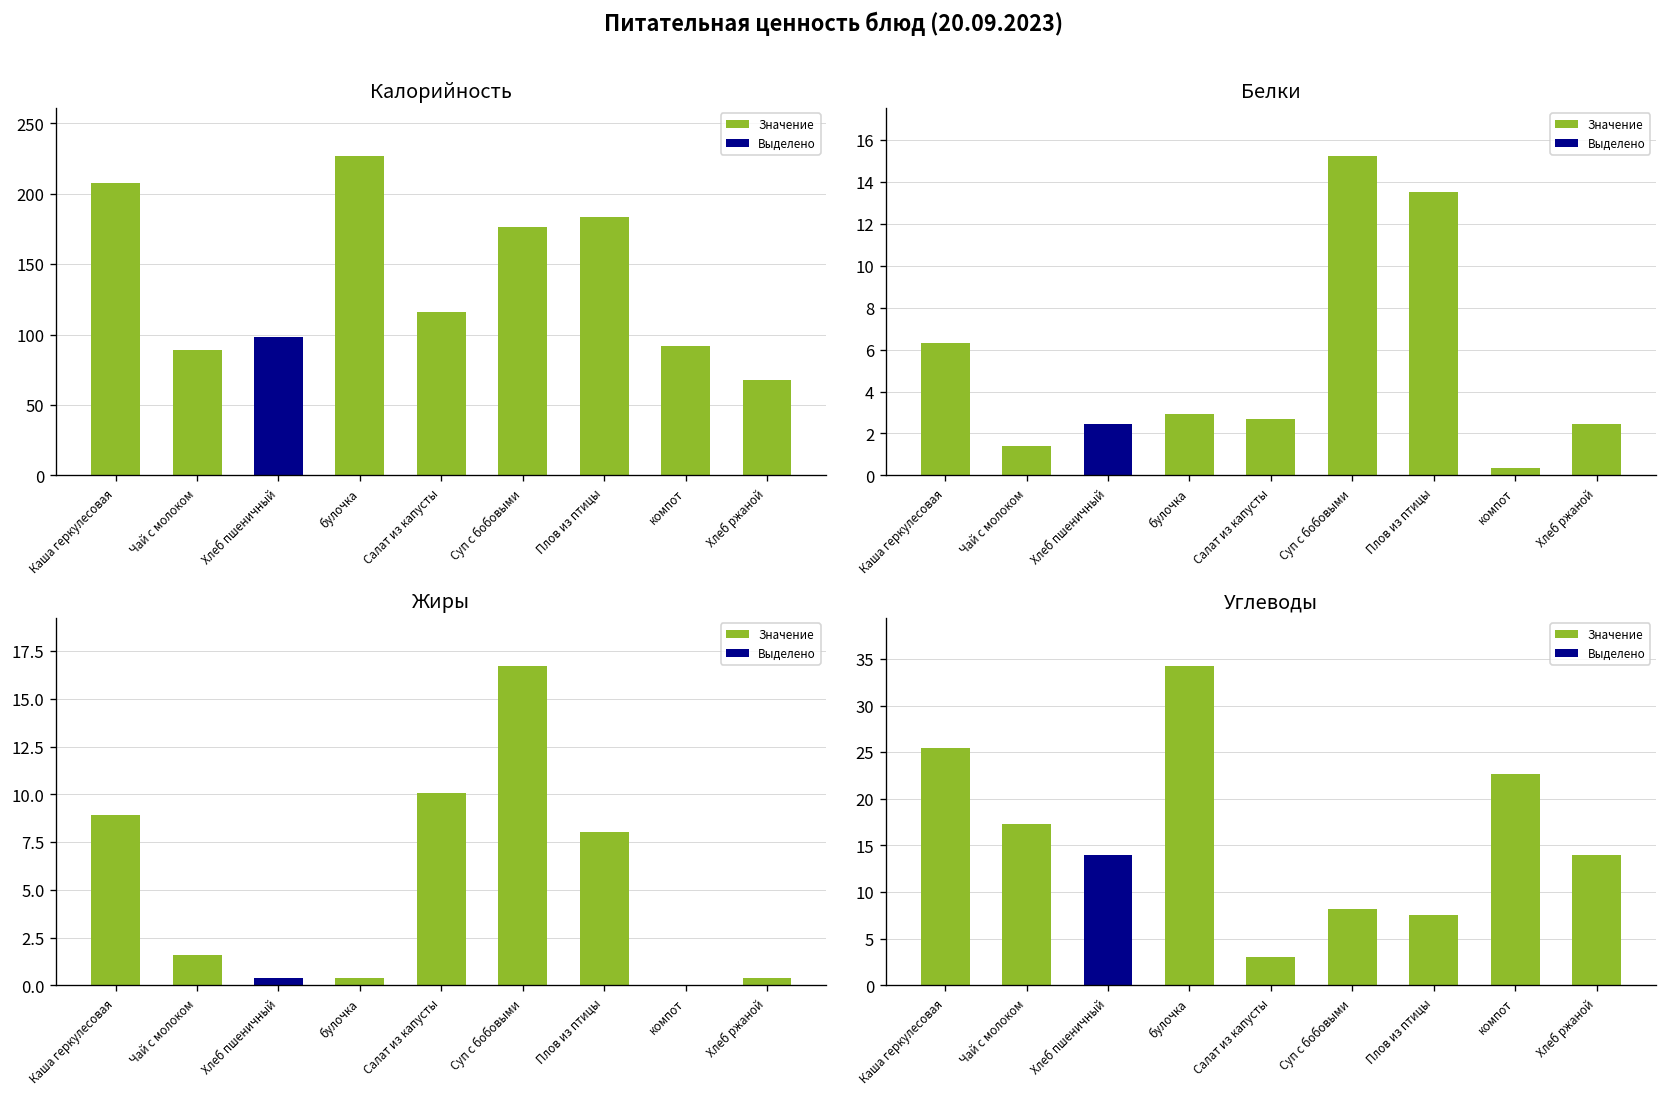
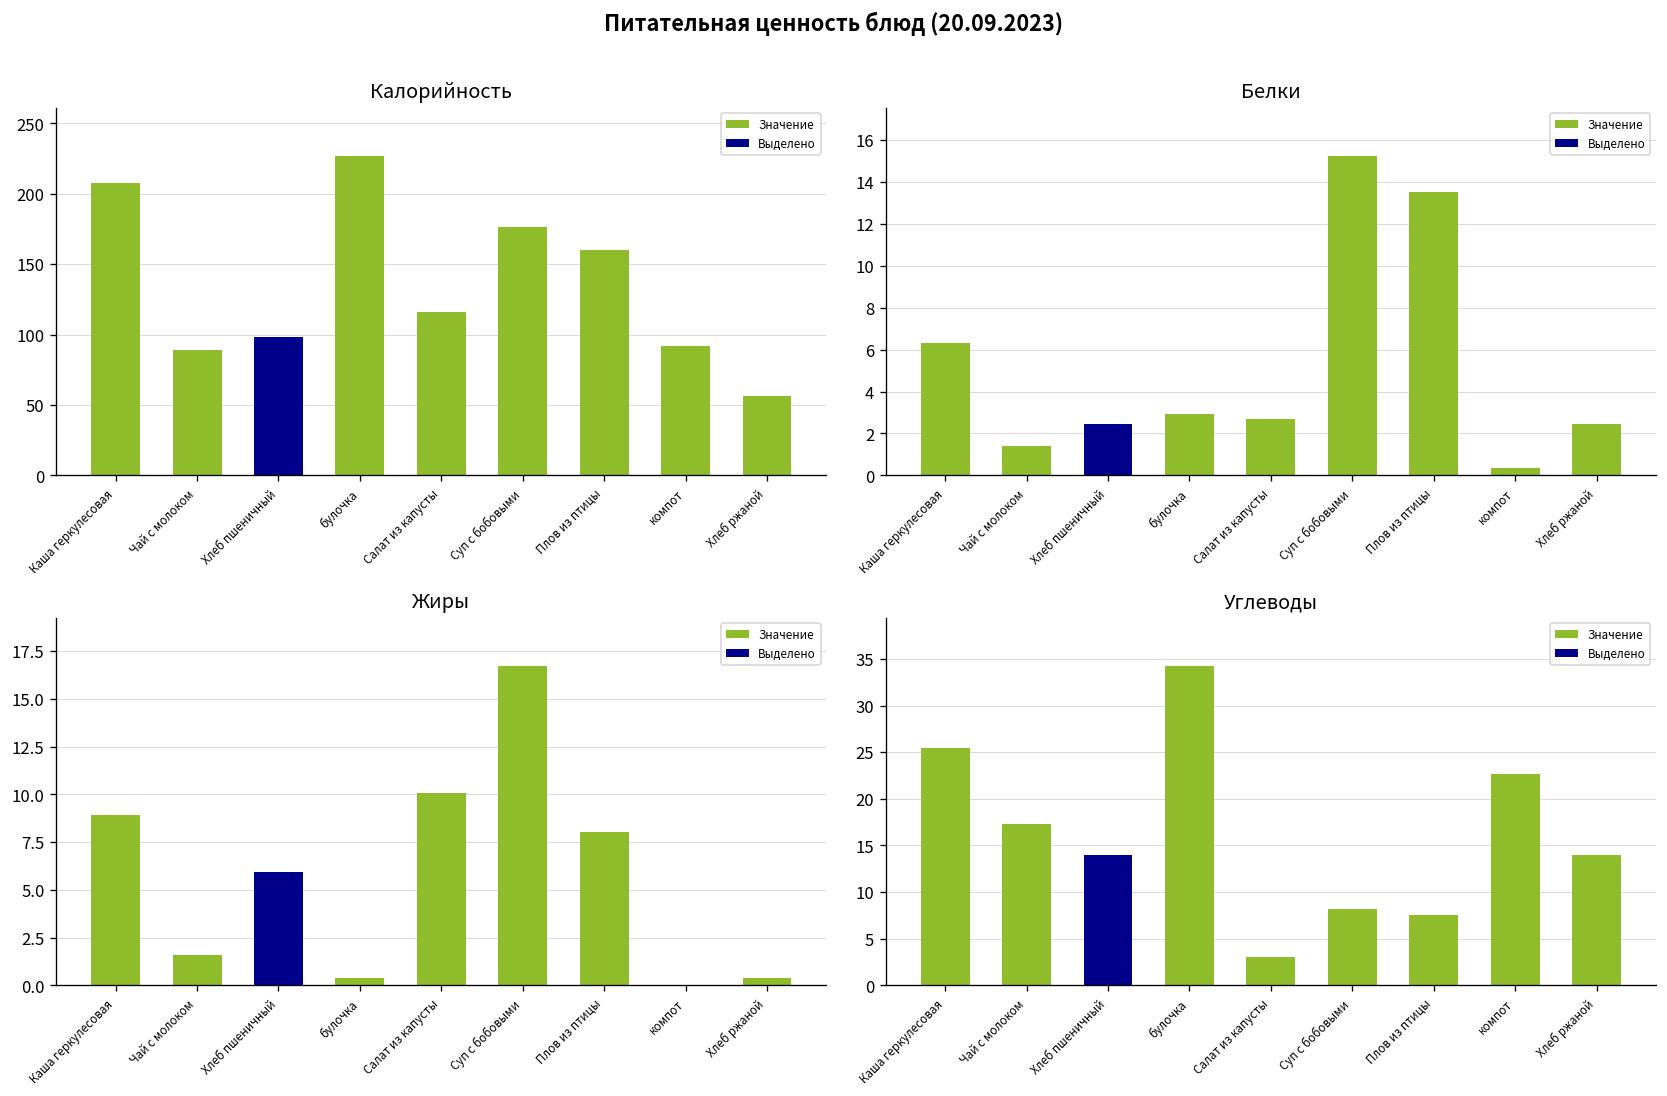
Калорийность, Плов из птицы: 183 -> 160
Калорийность, Хлеб ржаной: 68 -> 57
Жиры, Хлеб пшеничный: 0.4 -> 5.9
